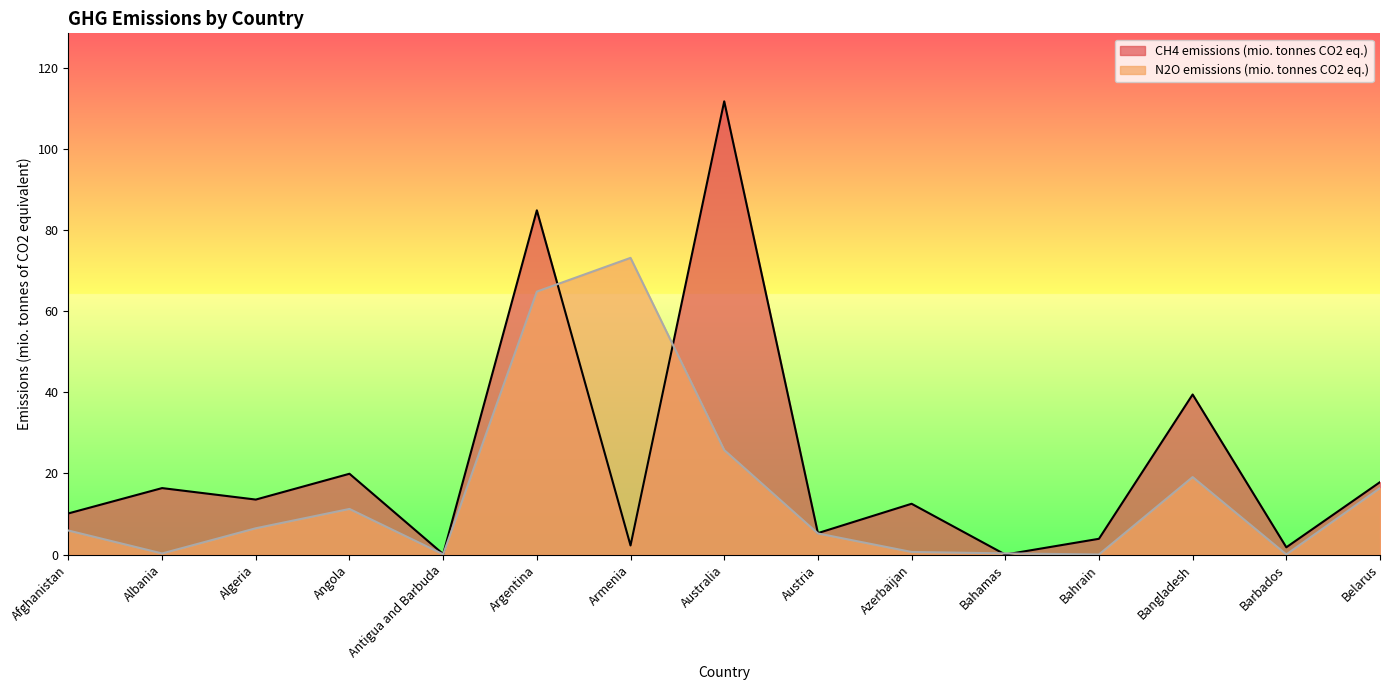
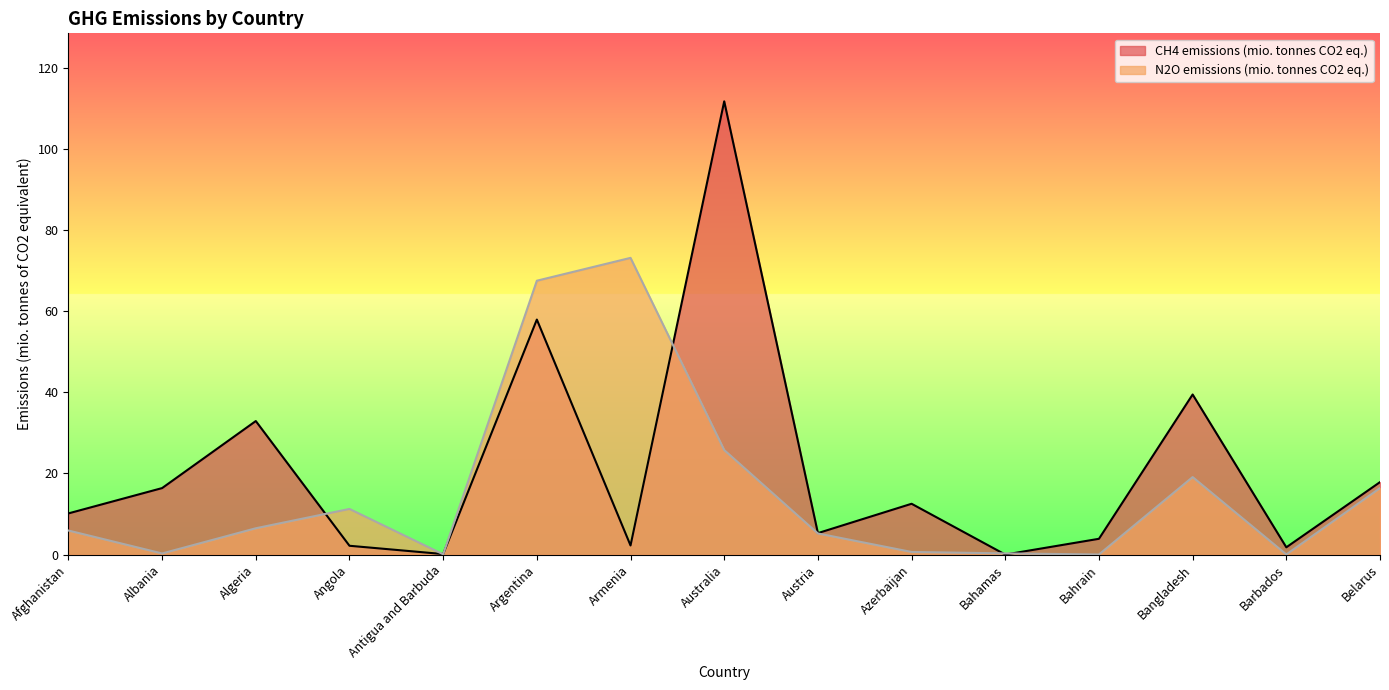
CH4 emissions (mio. tonnes CO2 eq.), Algeria: 14 -> 33
CH4 emissions (mio. tonnes CO2 eq.), Angola: 20 -> 2
CH4 emissions (mio. tonnes CO2 eq.), Argentina: 85 -> 58
N2O emissions (mio. tonnes CO2 eq.), Argentina: 65 -> 68
